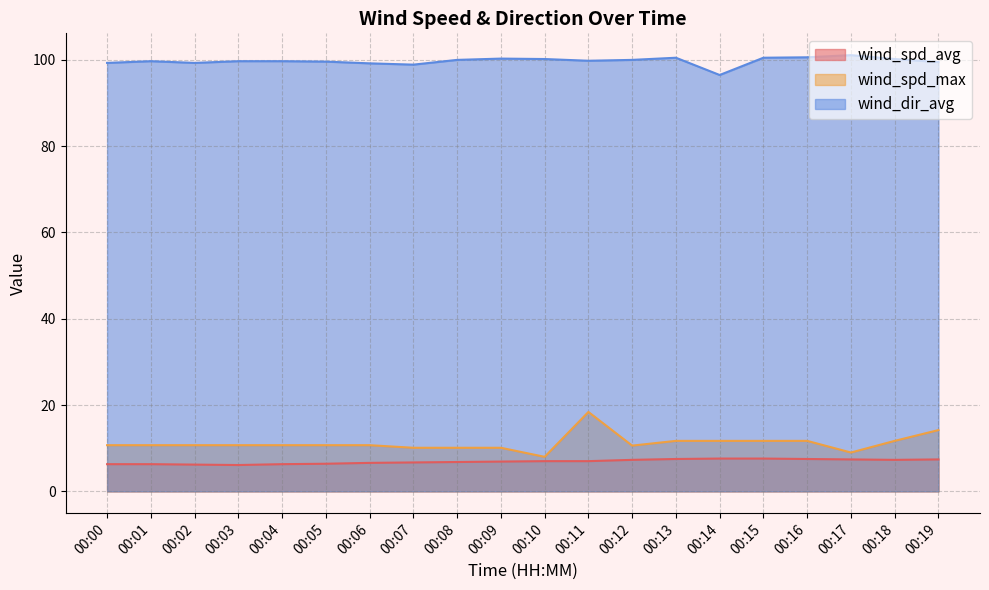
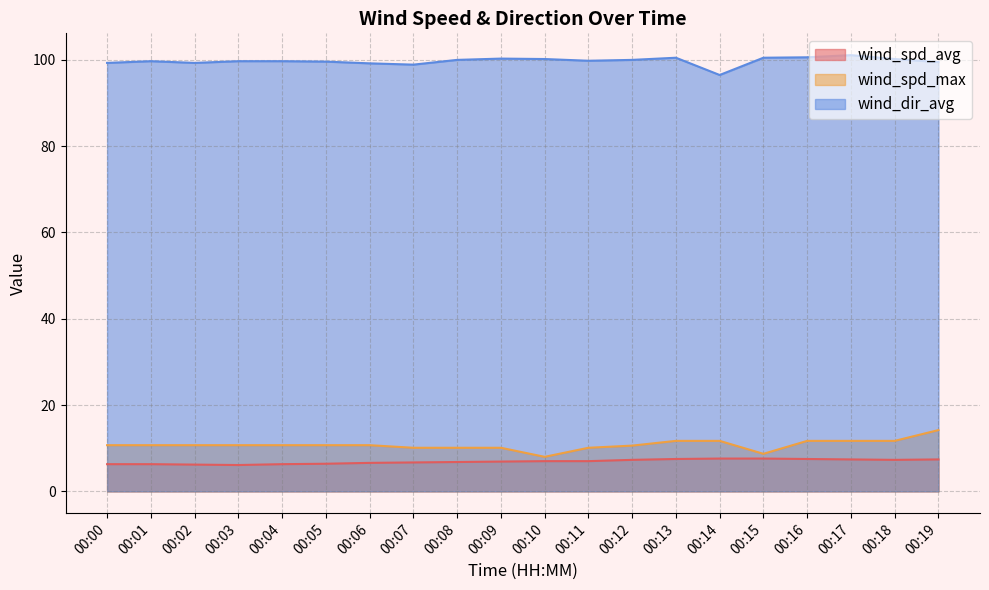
wind_spd_max, 00:11: 18 -> 10
wind_spd_max, 00:15: 12 -> 9
wind_spd_max, 00:17: 9 -> 12
